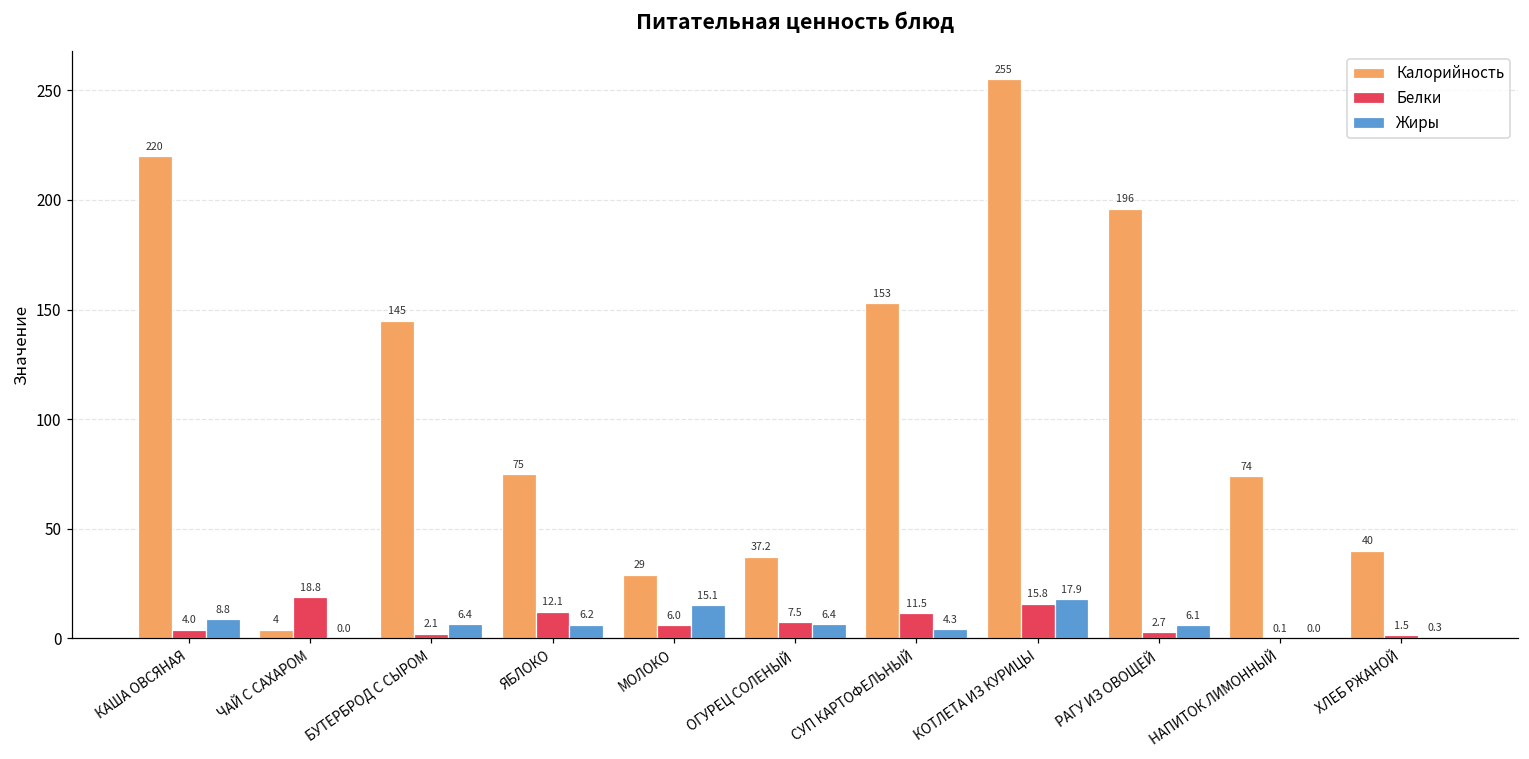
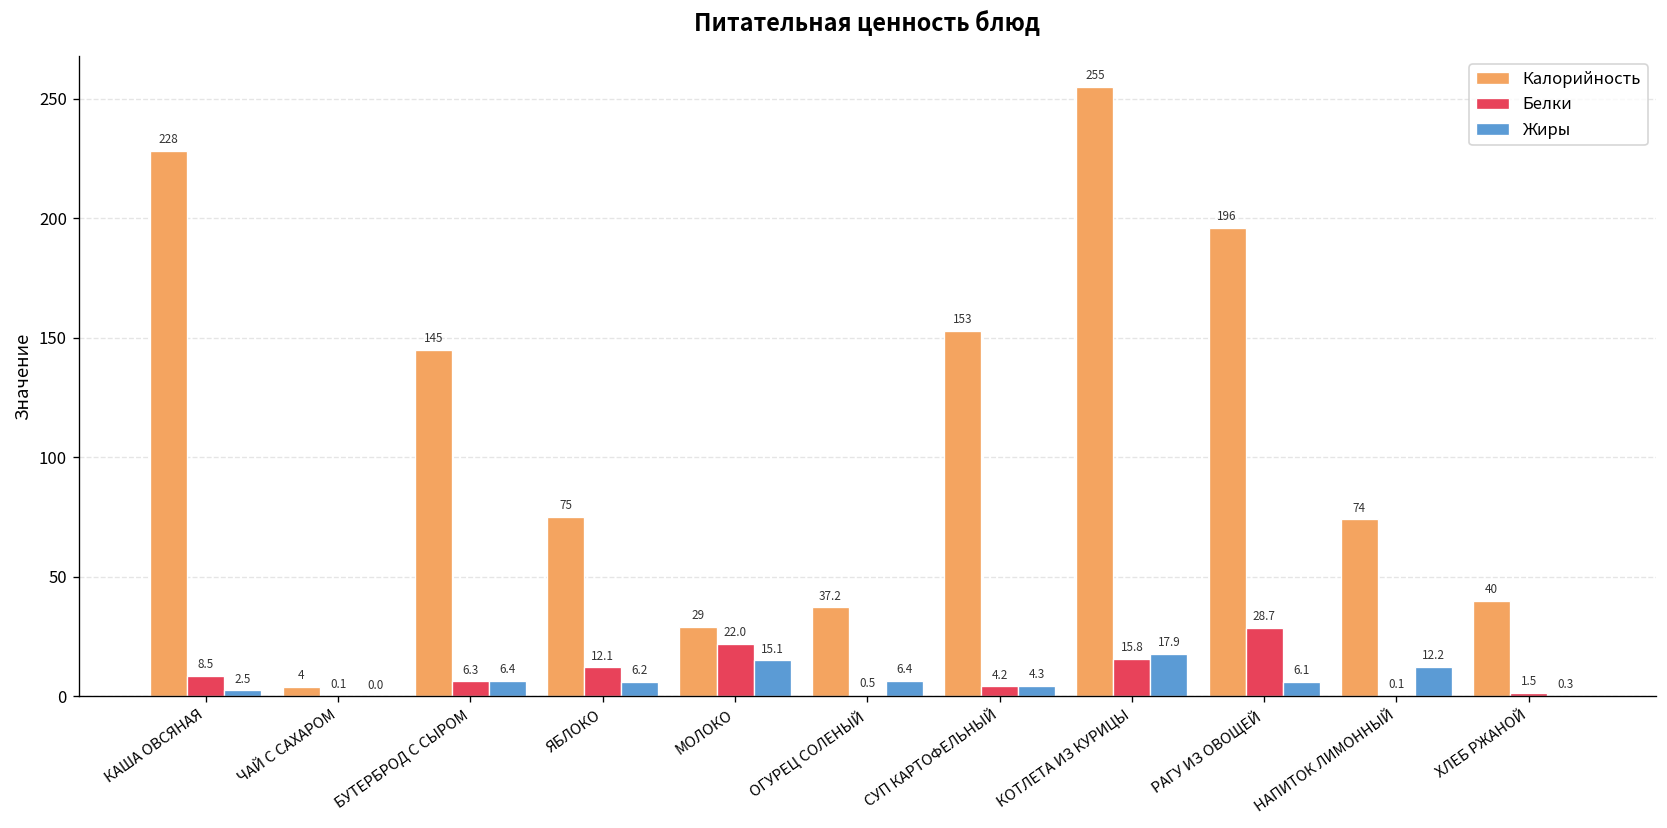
Калорийность, КАША ОВСЯНАЯ: 220 -> 228
Белки, КАША ОВСЯНАЯ: 4.0 -> 8.5
Жиры, КАША ОВСЯНАЯ: 8.8 -> 2.5
Белки, ЧАЙ С САХАРОМ: 18.8 -> 0.1
Белки, БУТЕРБРОД С СЫРОМ: 2.1 -> 6.3
Белки, МОЛОКО: 6.0 -> 22.0
Белки, ОГУРЕЦ СОЛЕНЫЙ: 7.5 -> 0.5
Белки, СУП КАРТОФЕЛЬНЫЙ: 11.5 -> 4.2
Белки, РАГУ ИЗ ОВОЩЕЙ: 2.7 -> 28.7
Жиры, НАПИТОК ЛИМОННЫЙ: 0.0 -> 12.2
